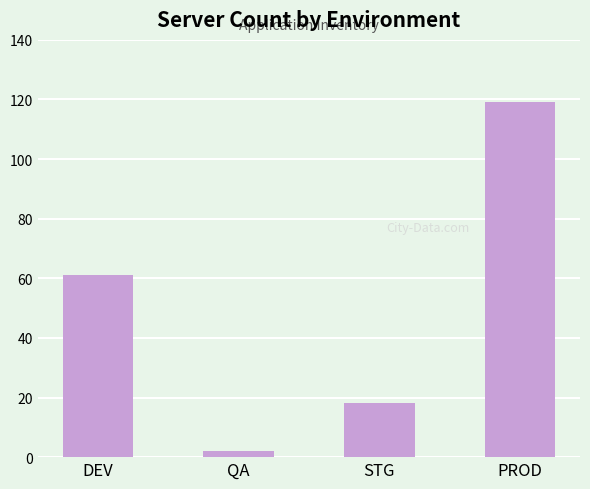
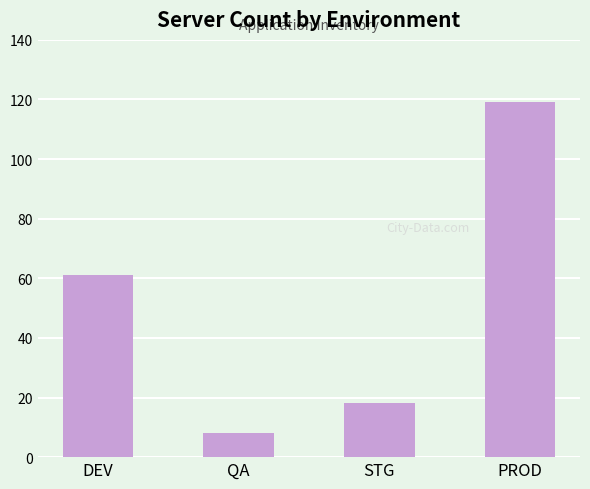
QA: 2 -> 8
